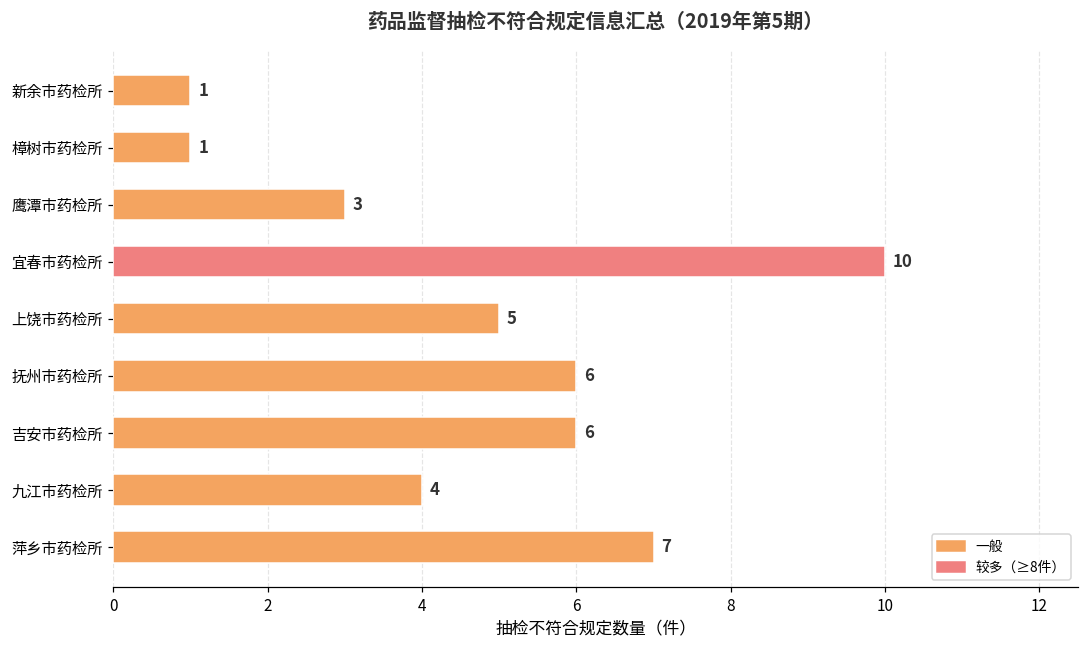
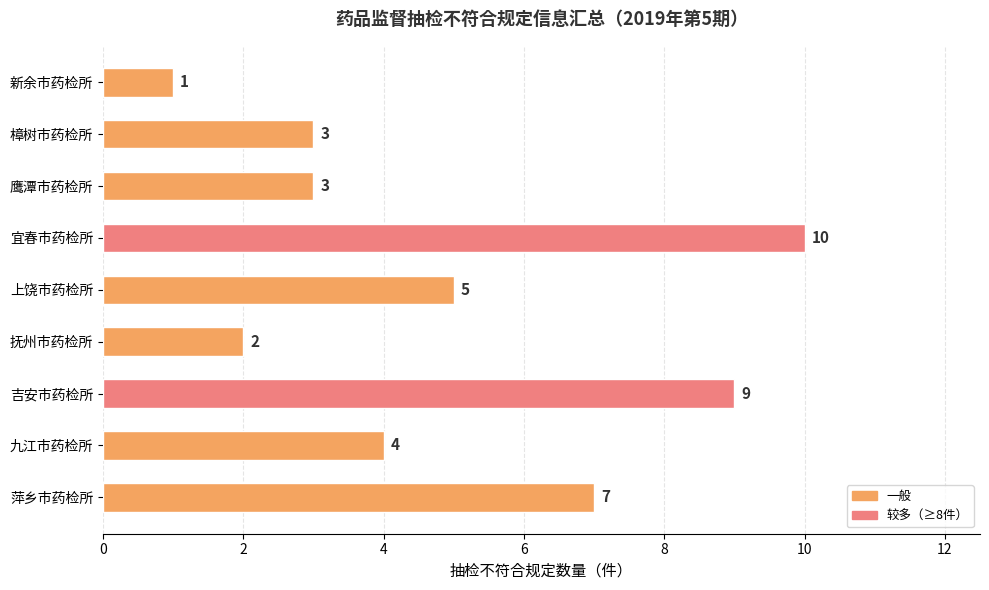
樟树市药检所: 1 -> 3
抚州市药检所: 6 -> 2
吉安市药检所: 6 -> 9
